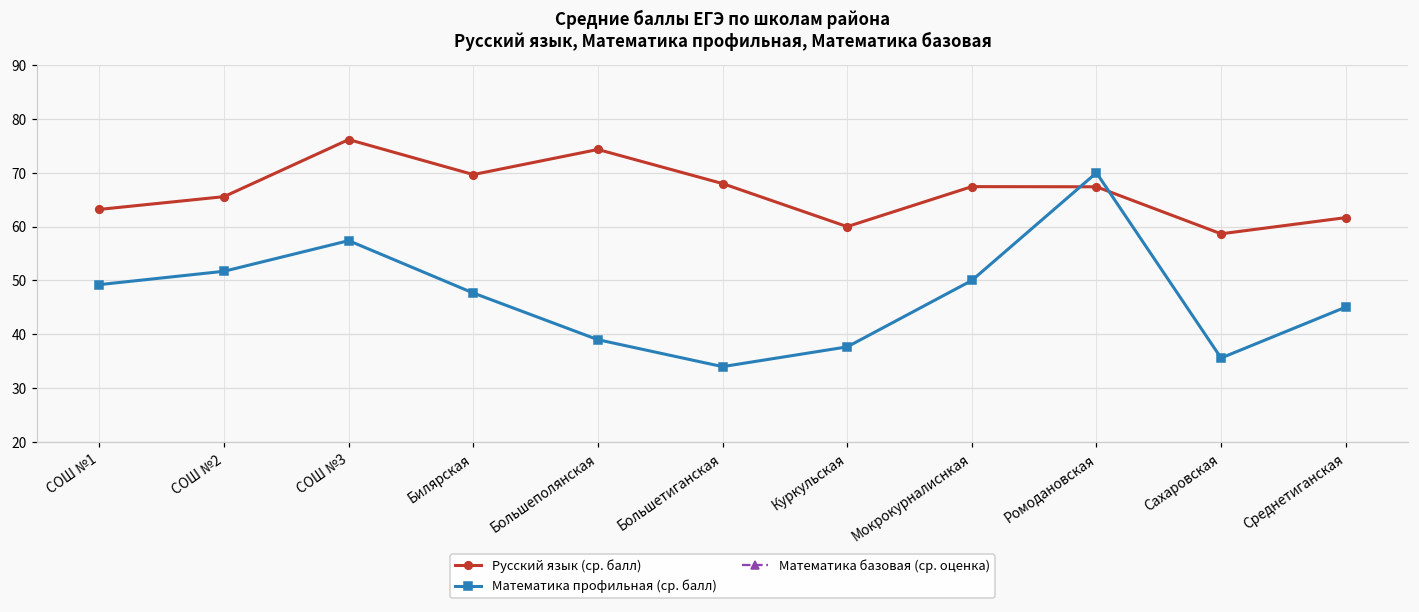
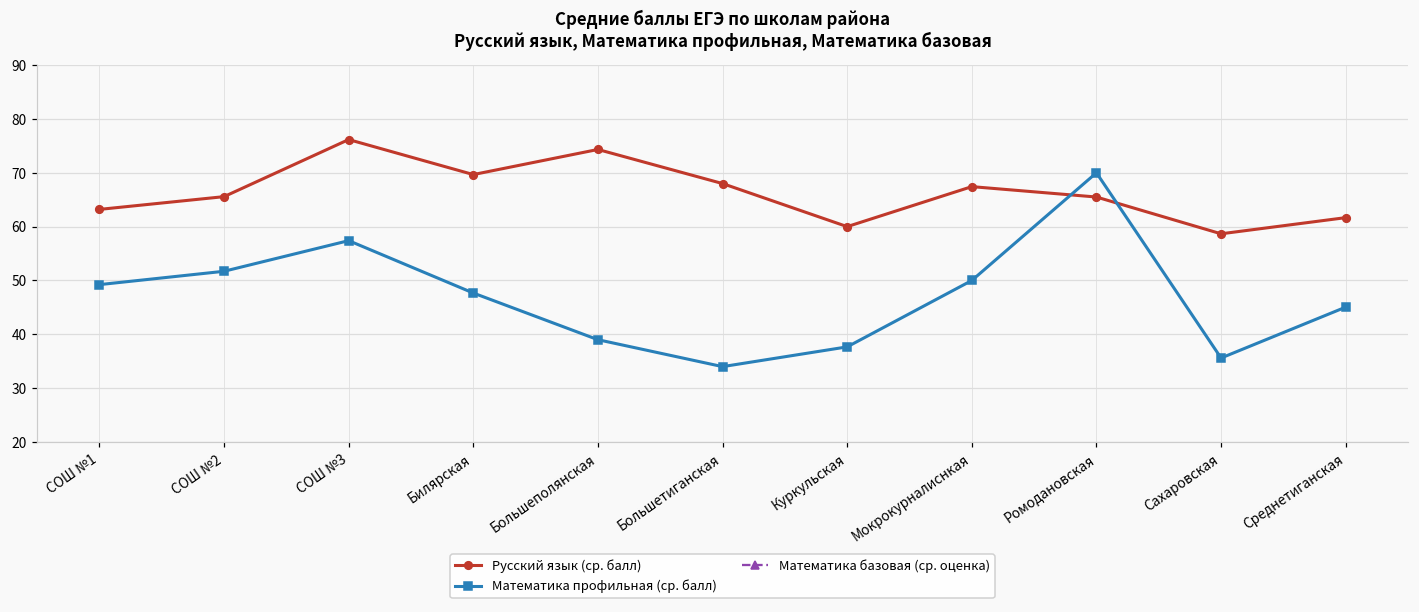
Русский язык (ср. балл), Ромодановская: 67 -> 66
